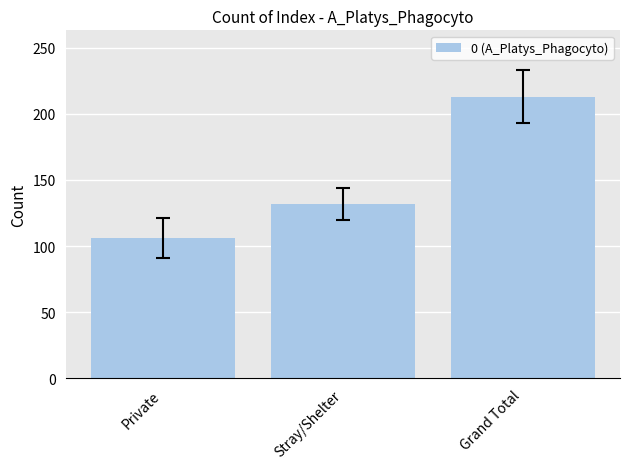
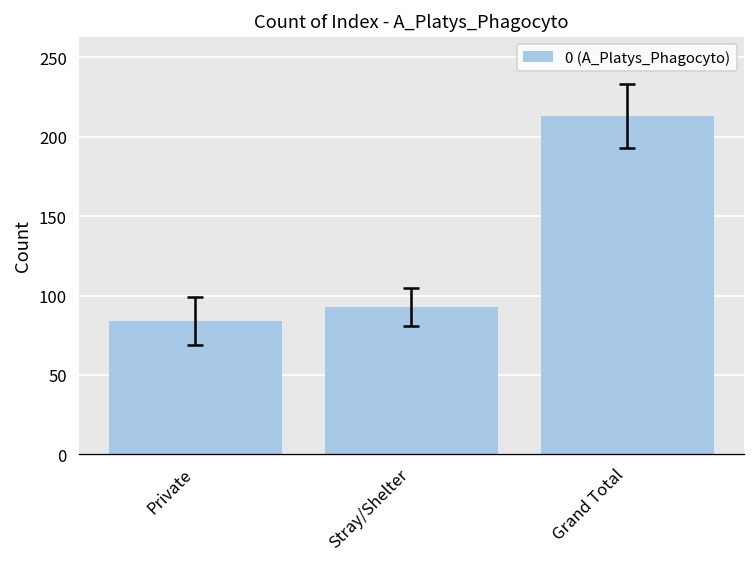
0 (A_Platys_Phagocyto), Private: 106 -> 84
0 (A_Platys_Phagocyto), Stray/Shelter: 132 -> 93
